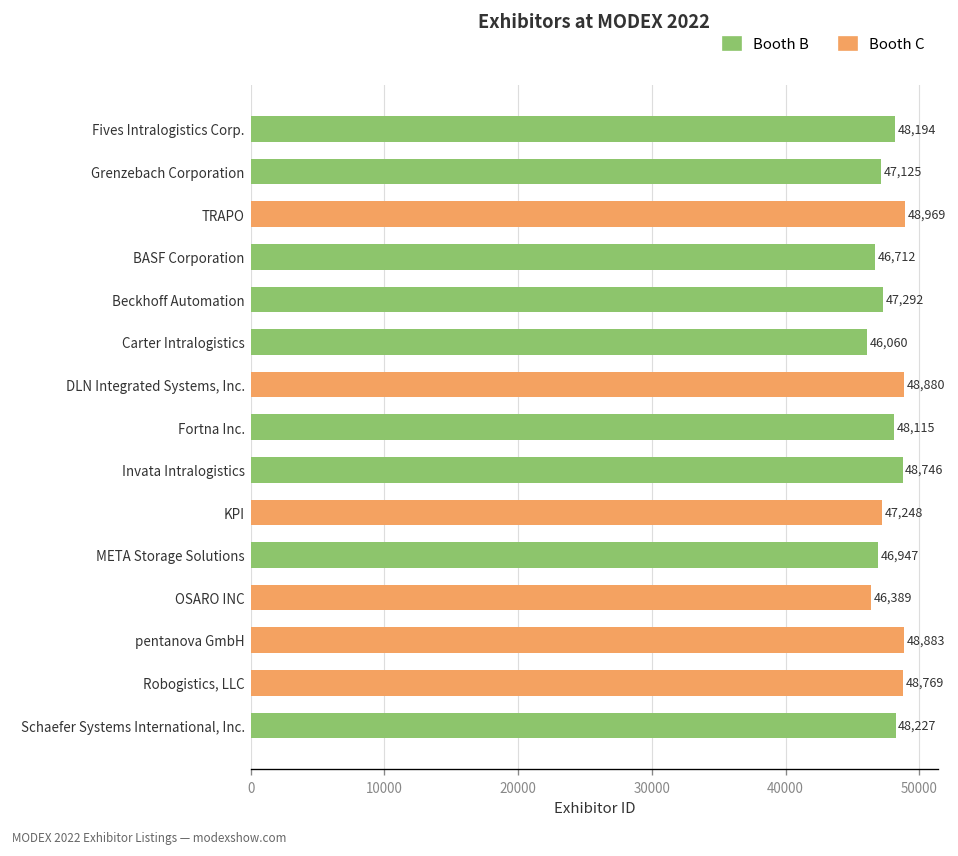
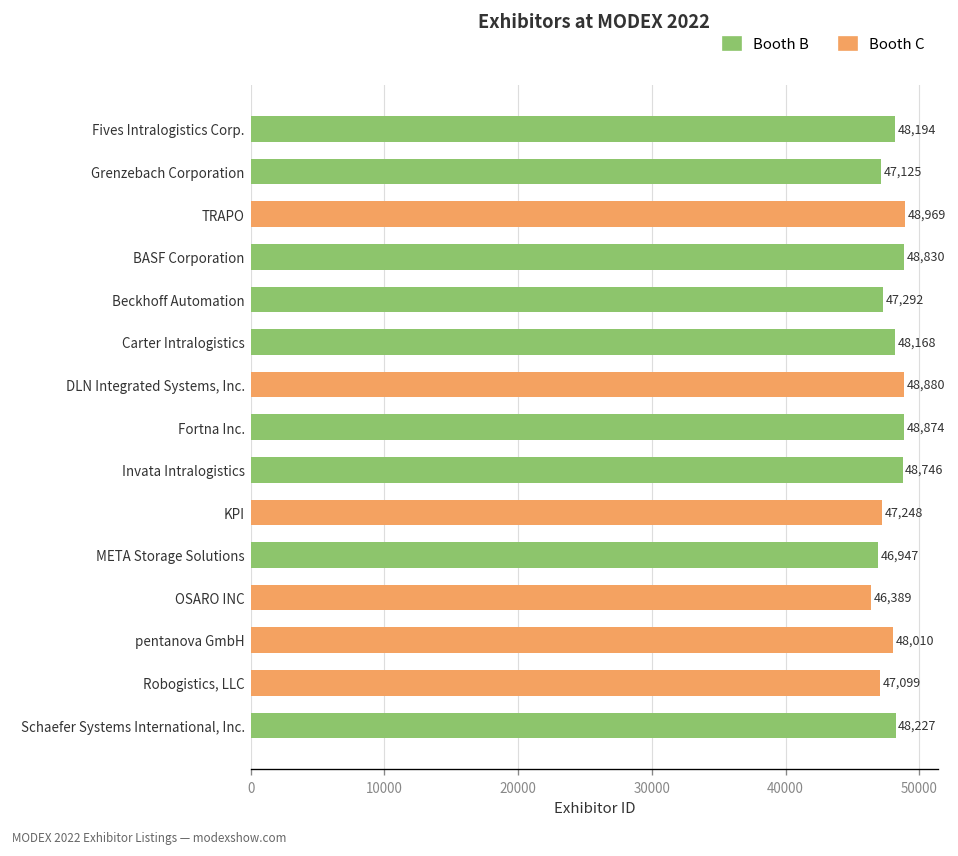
BASF Corporation: 46,712 -> 48,830
Carter Intralogistics: 46,060 -> 48,168
Fortna Inc.: 48,115 -> 48,874
pentanova GmbH: 48,883 -> 48,010
Robogistics, LLC: 48,769 -> 47,099
